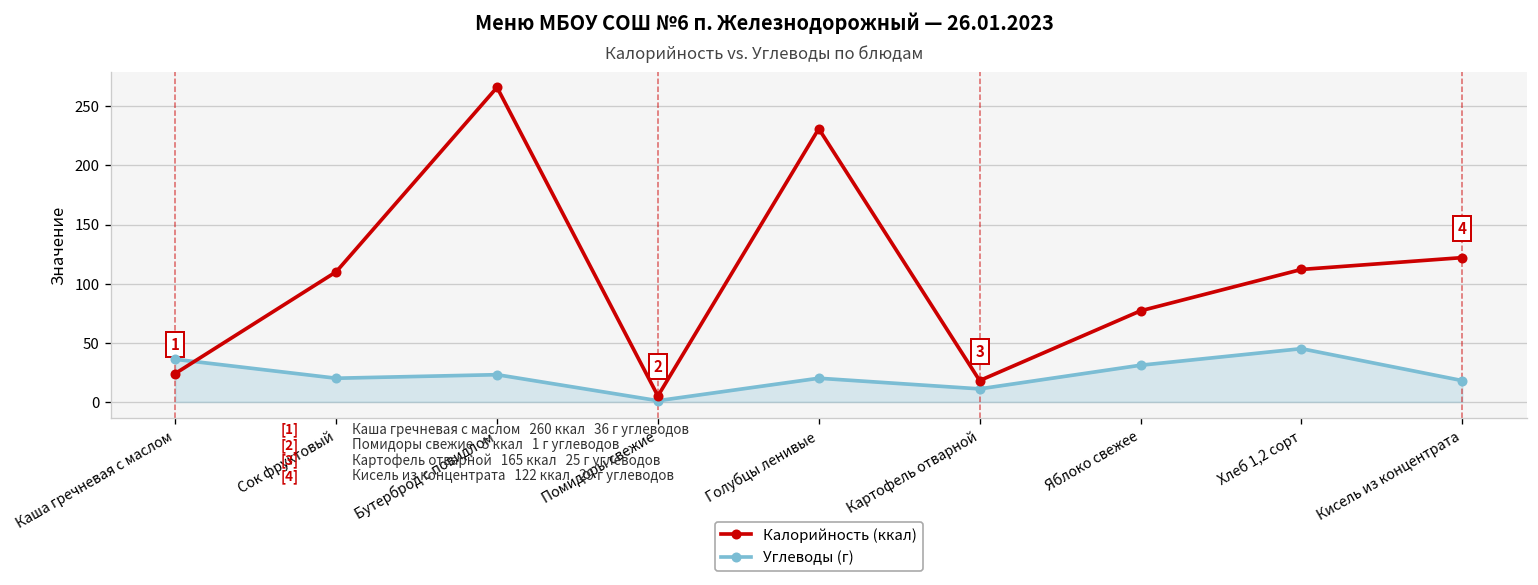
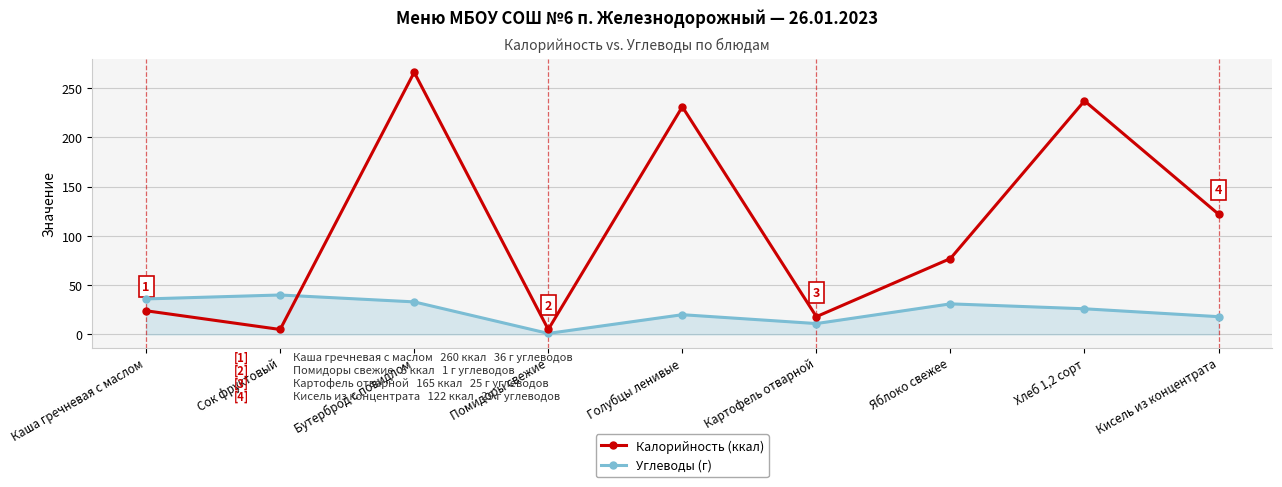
Калорийность (ккал), Сок фруктовый: 110 -> 10
Углеводы (г), Сок фруктовый: 20 -> 40
Углеводы (г), Бутерброд с повидлом: 20 -> 30
Калорийность (ккал), Хлеб 1,2 сорт: 110 -> 240
Углеводы (г), Хлеб 1,2 сорт: 50 -> 30
